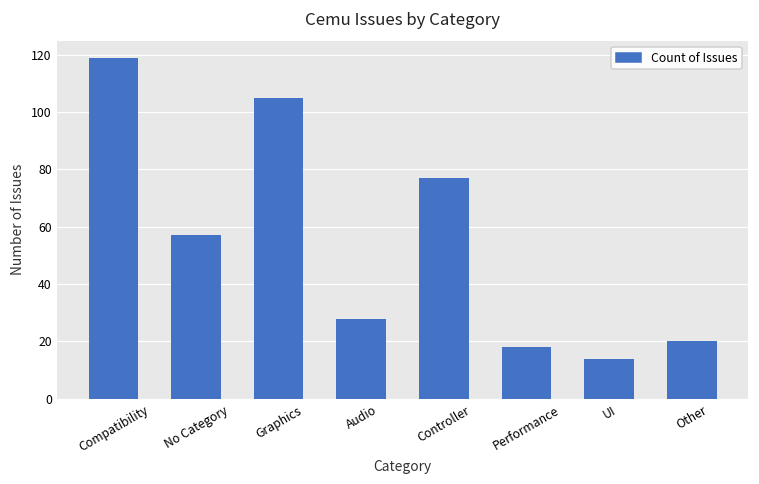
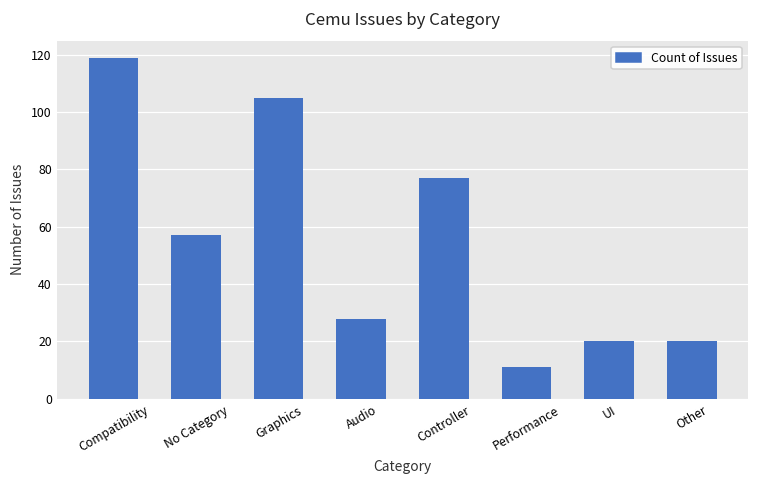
Performance: 18 -> 11
UI: 14 -> 20
